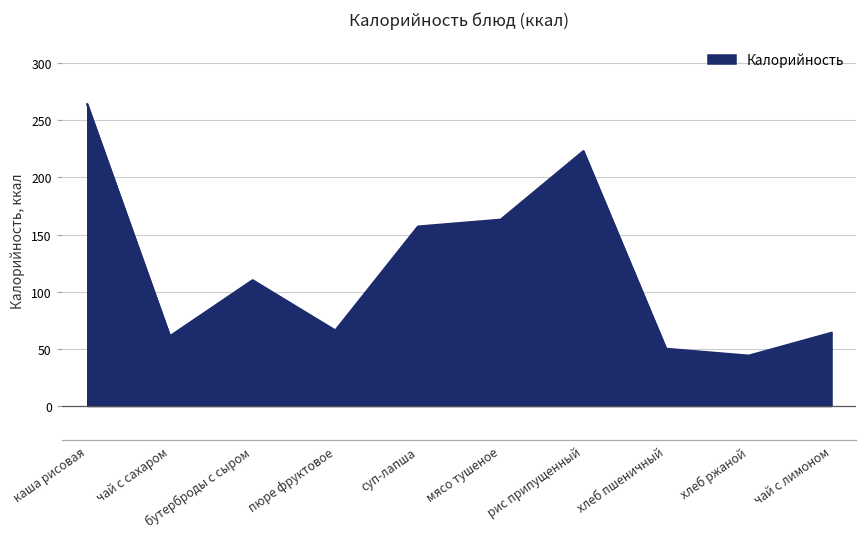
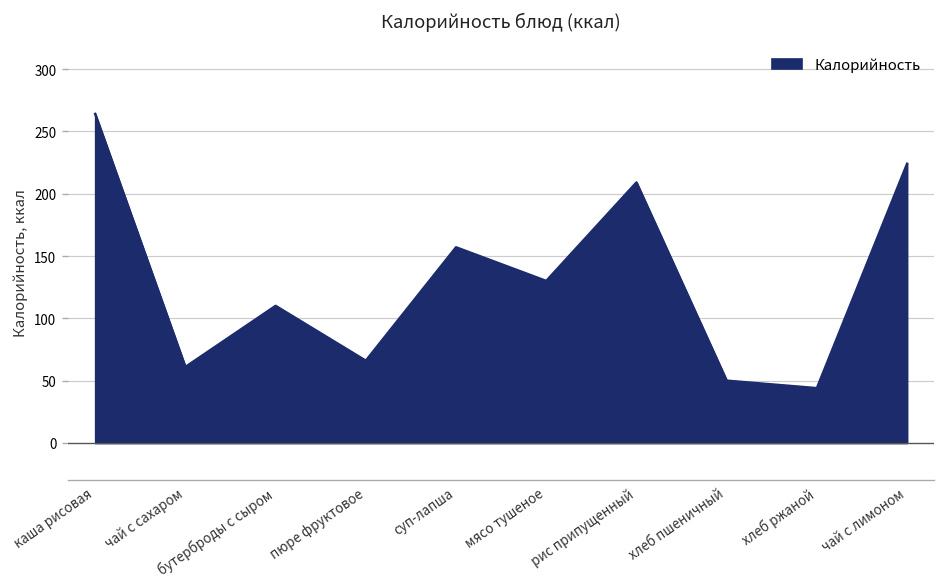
мясо тушеное: 163 -> 130
рис припущенный: 223 -> 209
чай с лимоном: 64 -> 224
